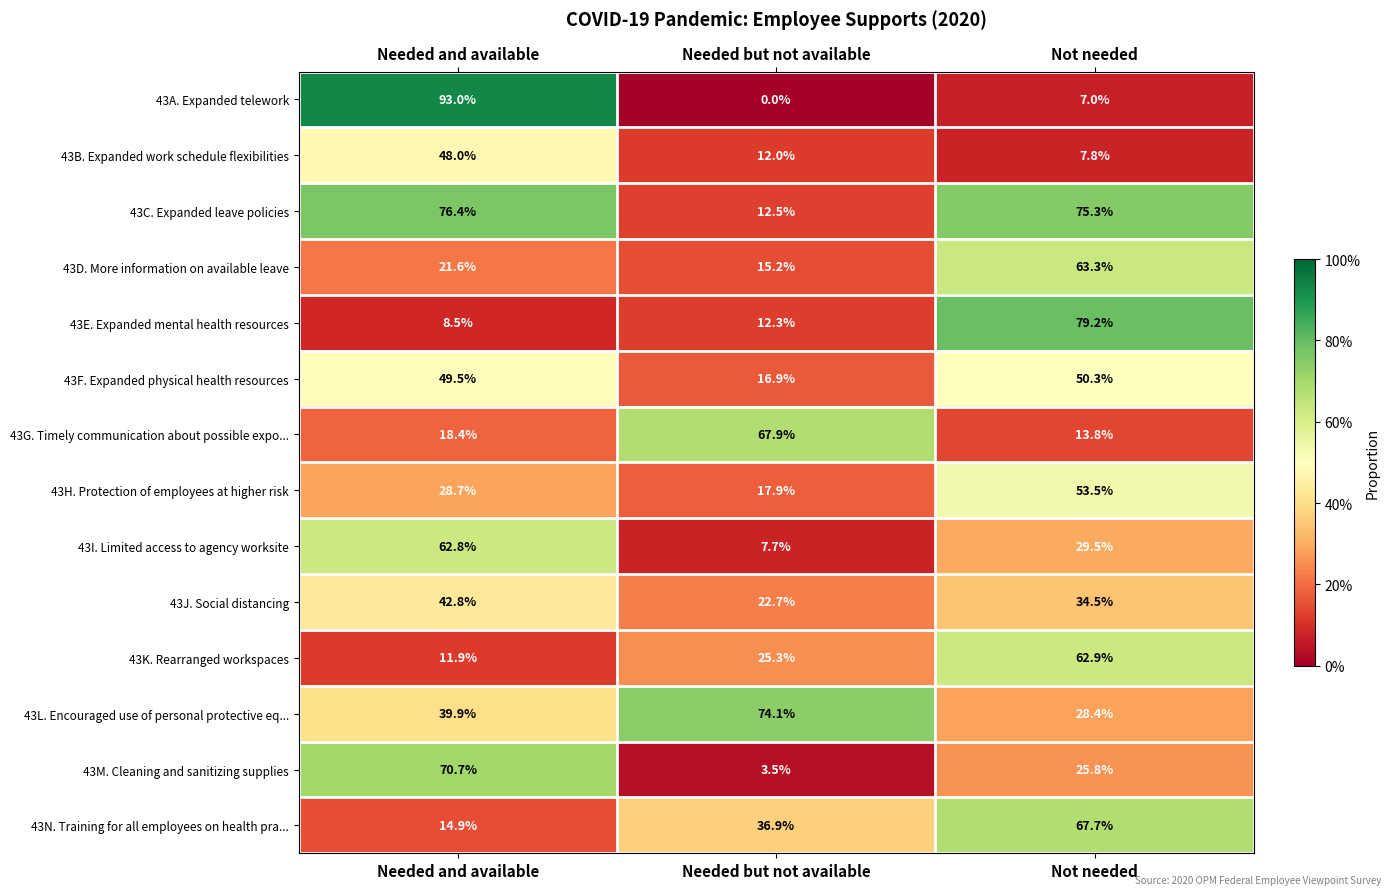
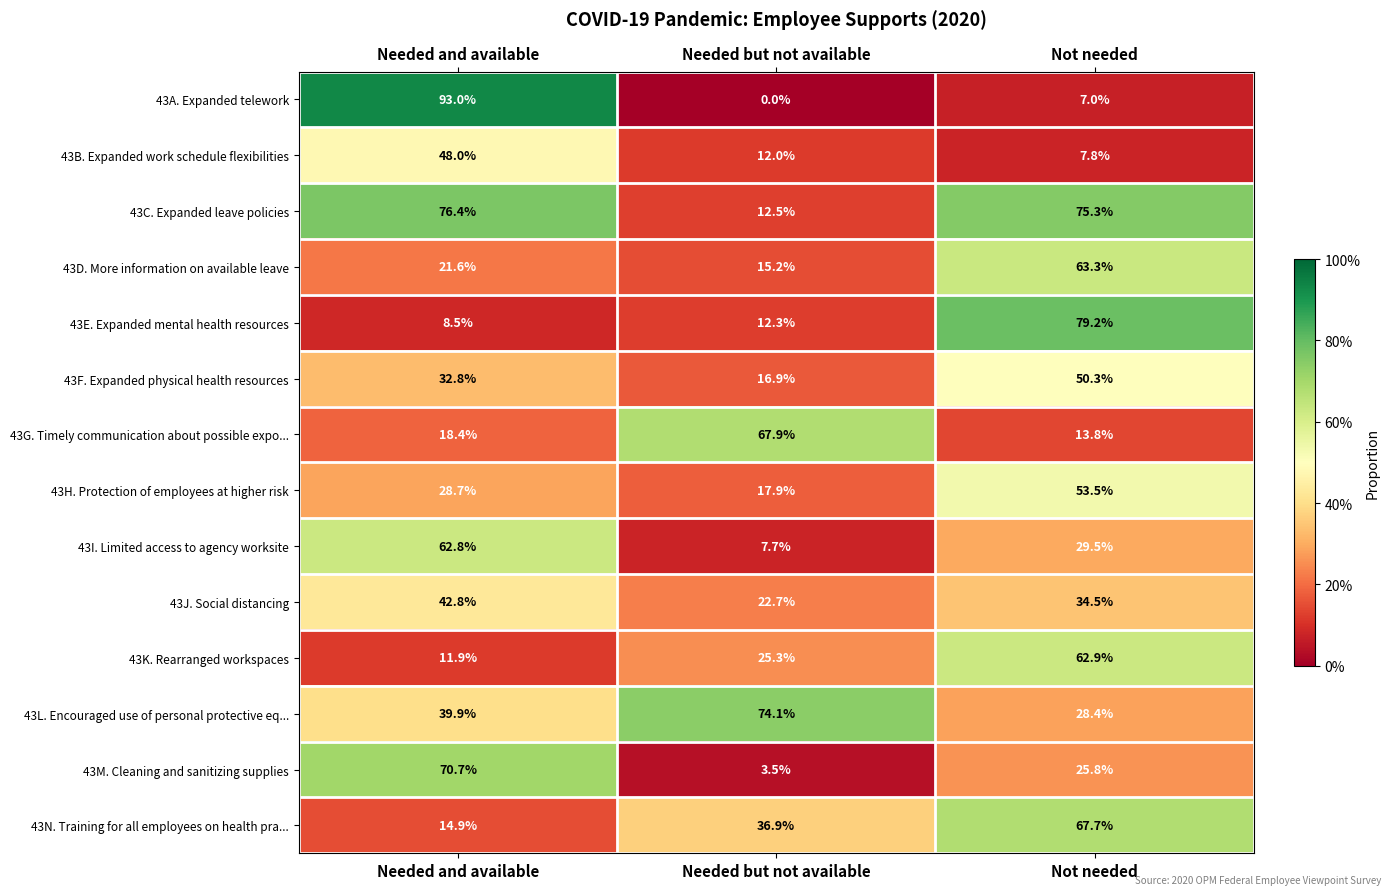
43F. Expanded physical health resources, Needed and available: 49.5% -> 32.8%
